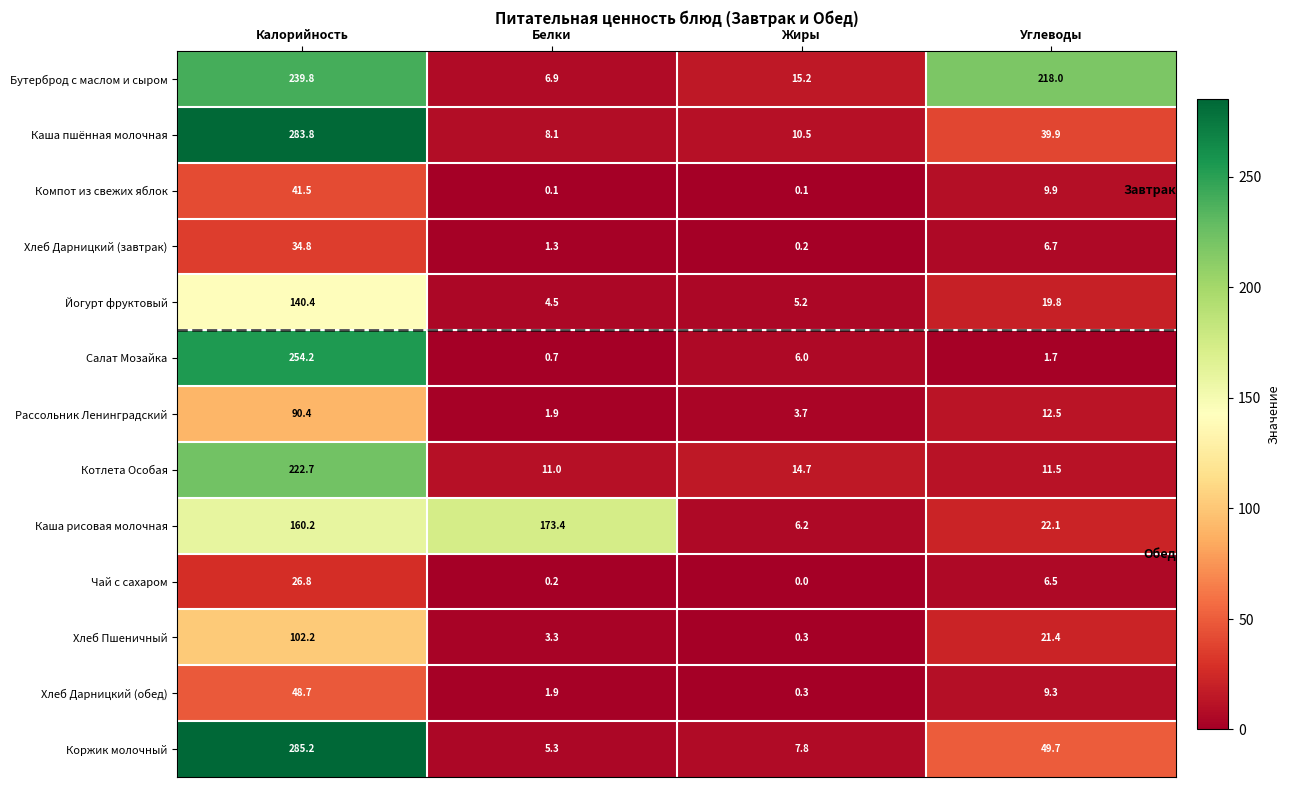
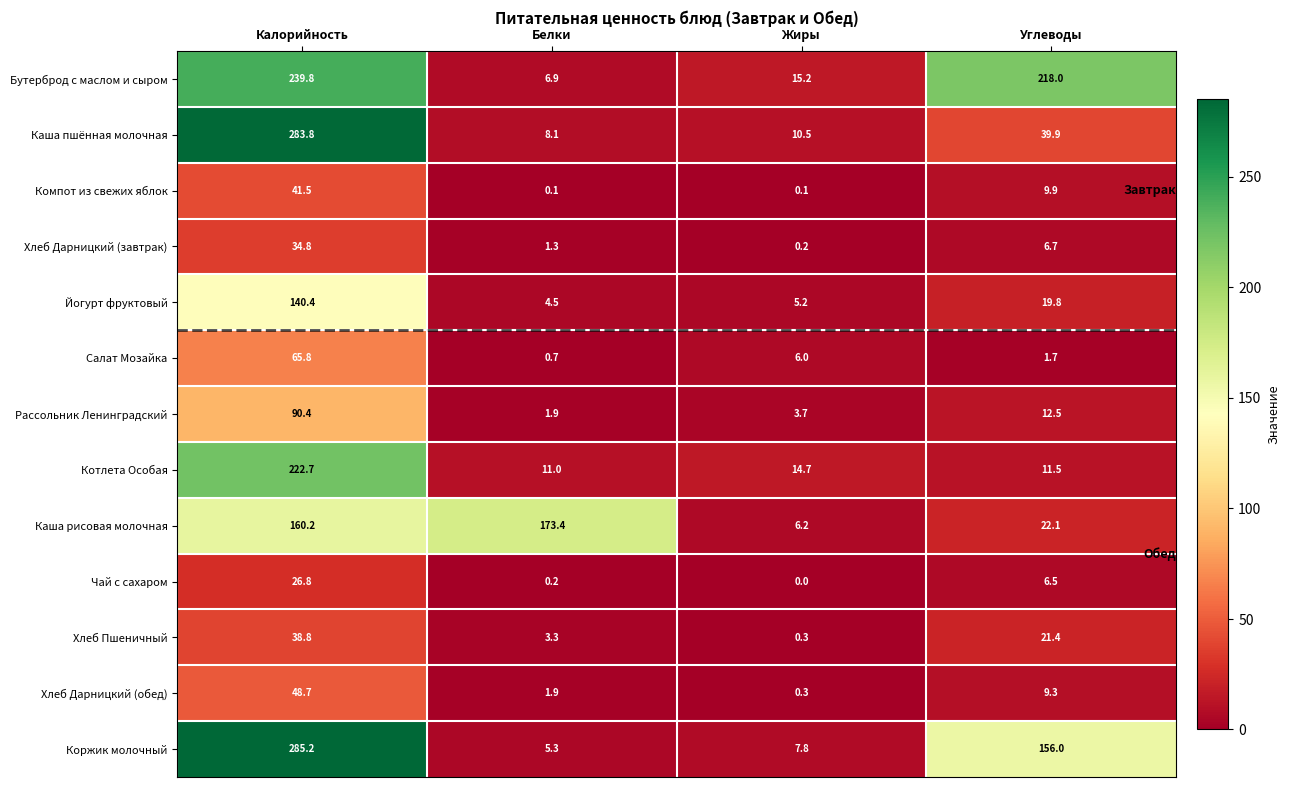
Салат Мозайка, Калорийность: 254.2 -> 65.8
Хлеб Пшеничный, Калорийность: 102.2 -> 38.8
Коржик молочный, Углеводы: 49.7 -> 156.0
